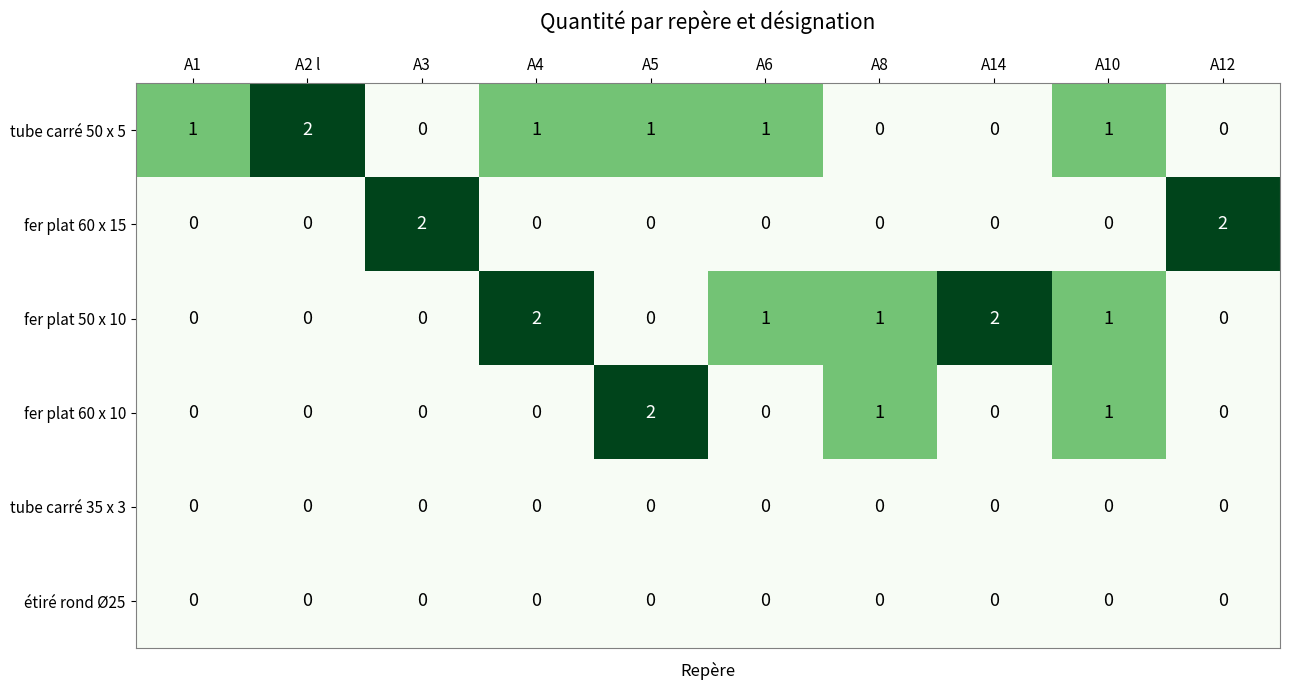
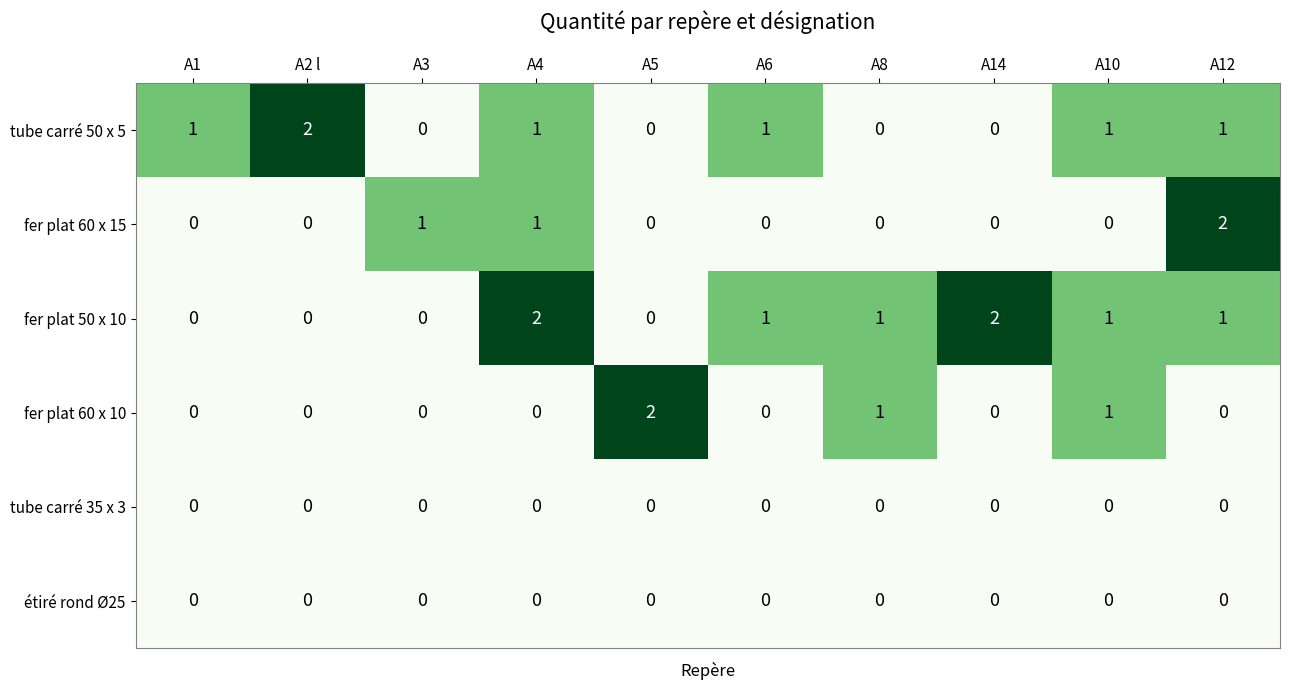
tube carré 50 x 5, A5: 1 -> 0
tube carré 50 x 5, A12: 0 -> 1
fer plat 60 x 15, A3: 2 -> 1
fer plat 60 x 15, A4: 0 -> 1
fer plat 50 x 10, A12: 0 -> 1
